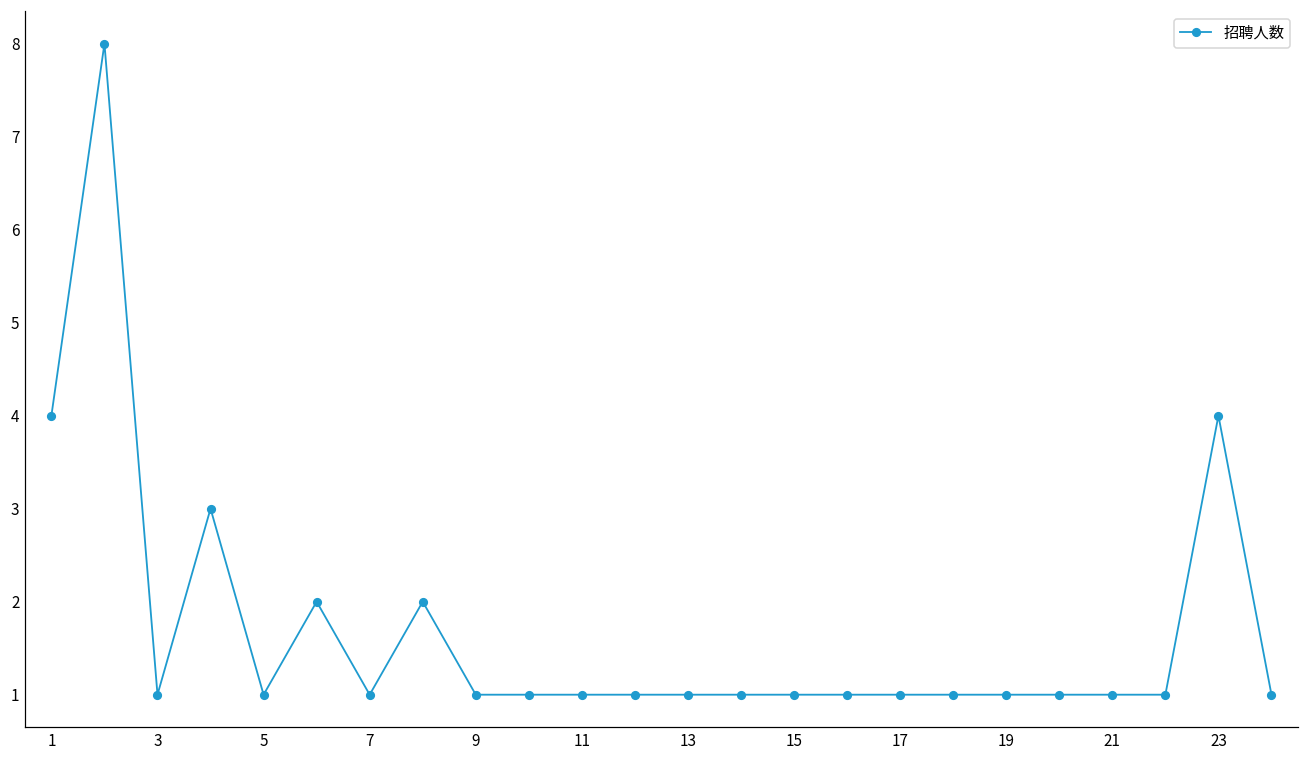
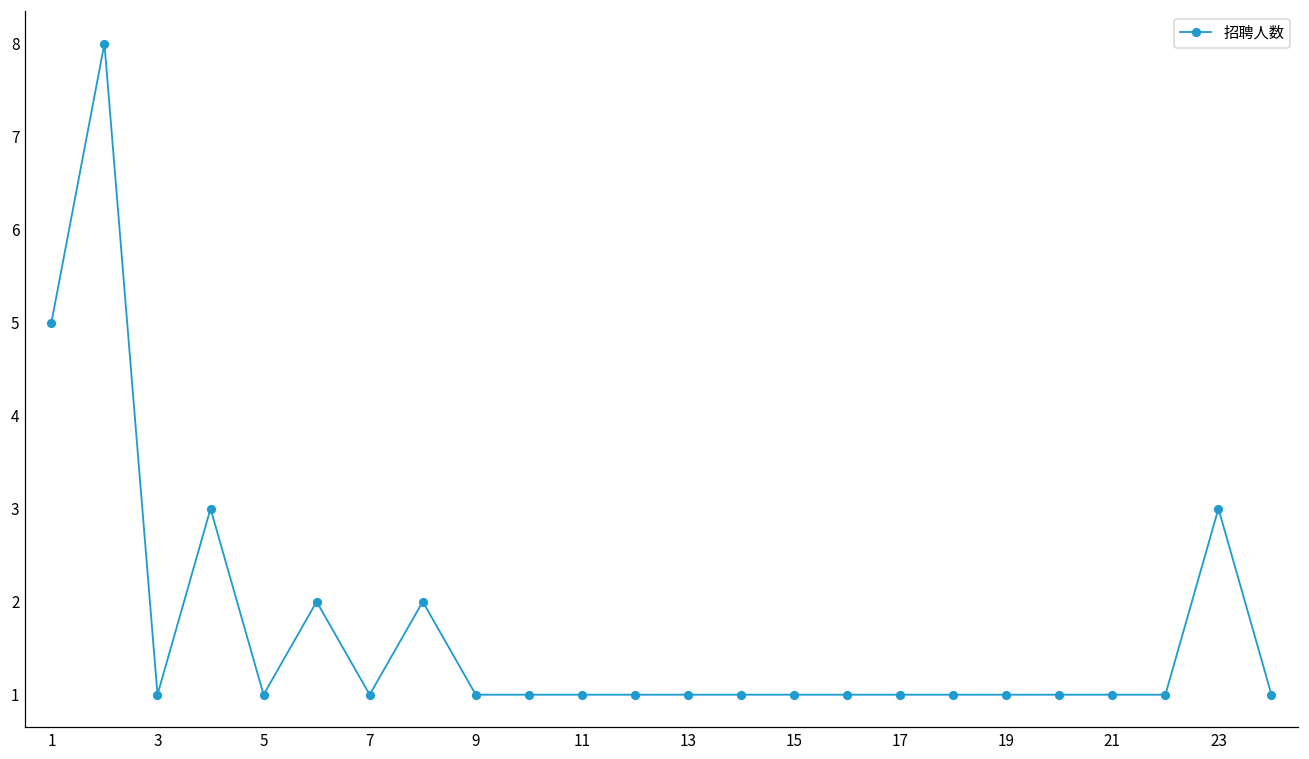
1: 4 -> 5
23: 4 -> 3
